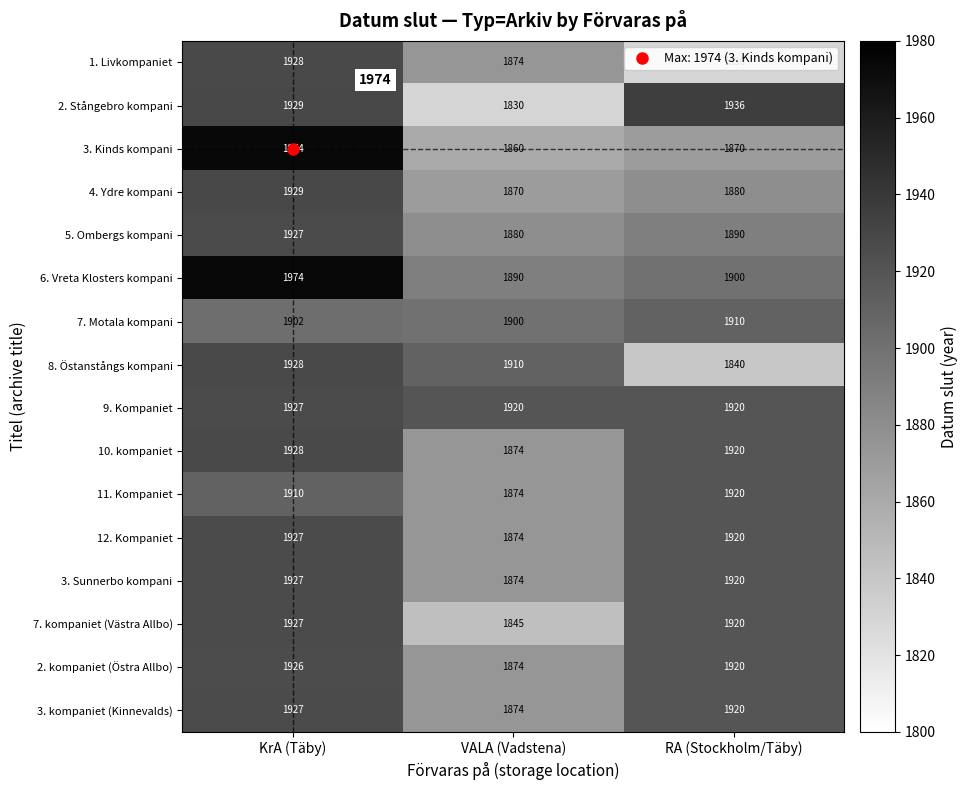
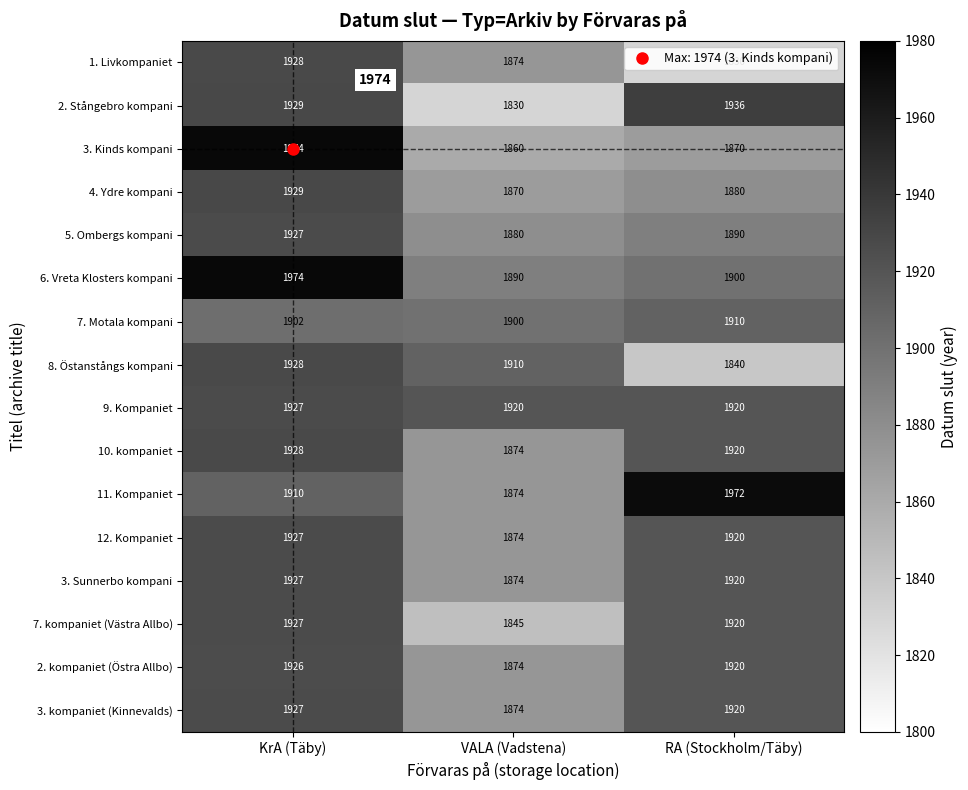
11. Kompaniet, RA (Stockholm/Täby): 1920 -> 1972
